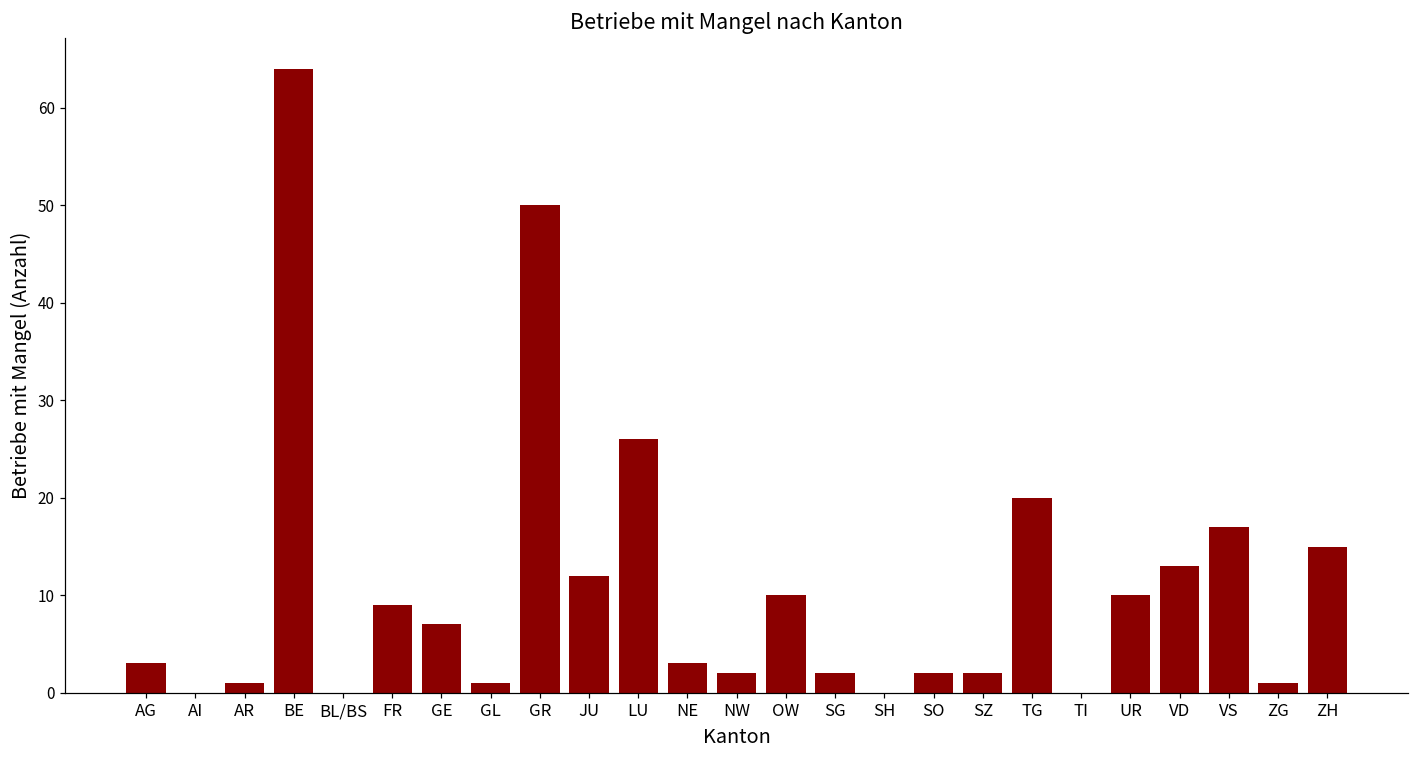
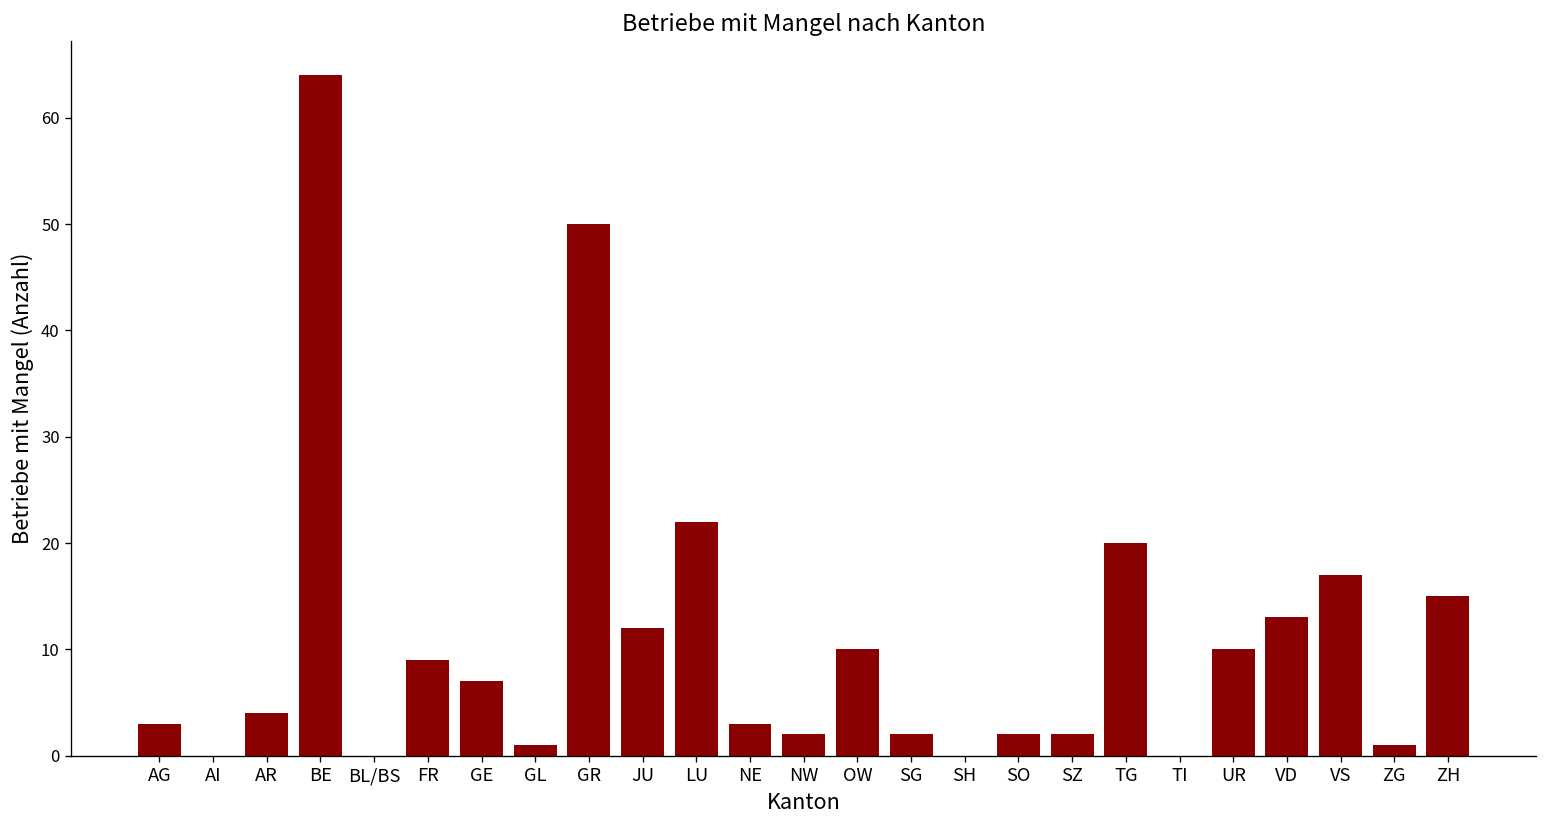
AR: 1 -> 4
LU: 26 -> 22
